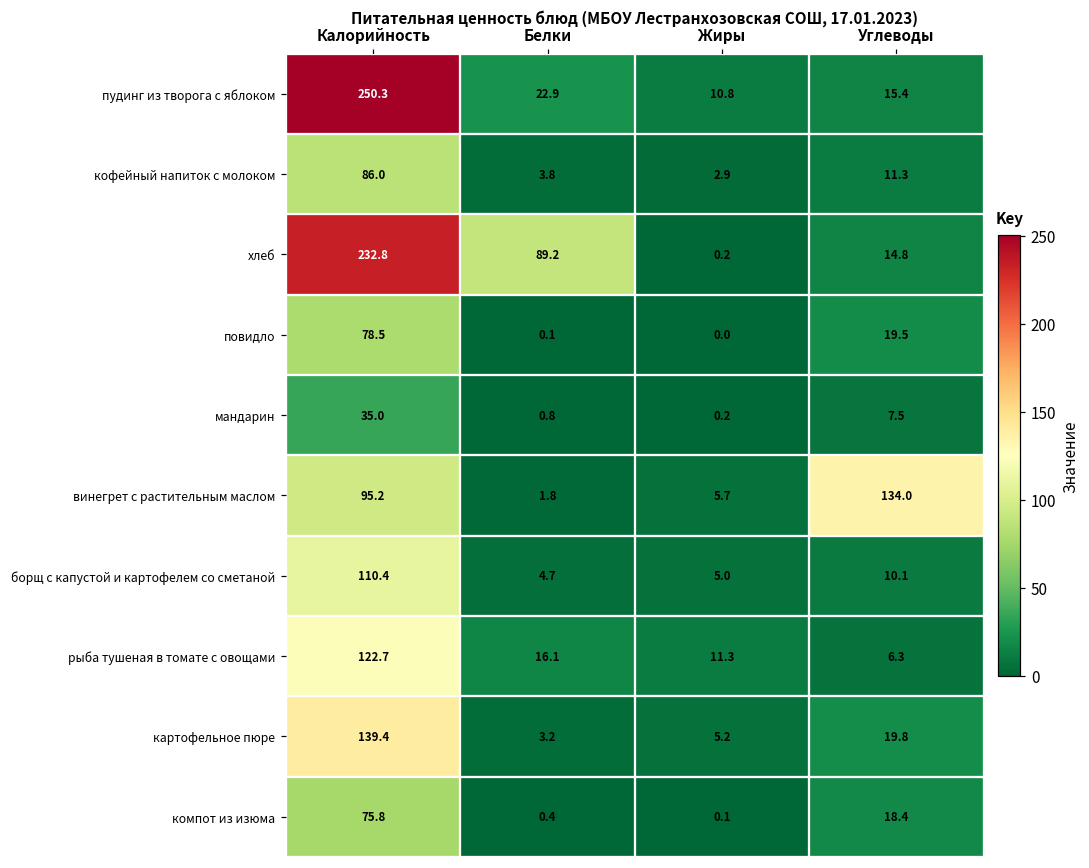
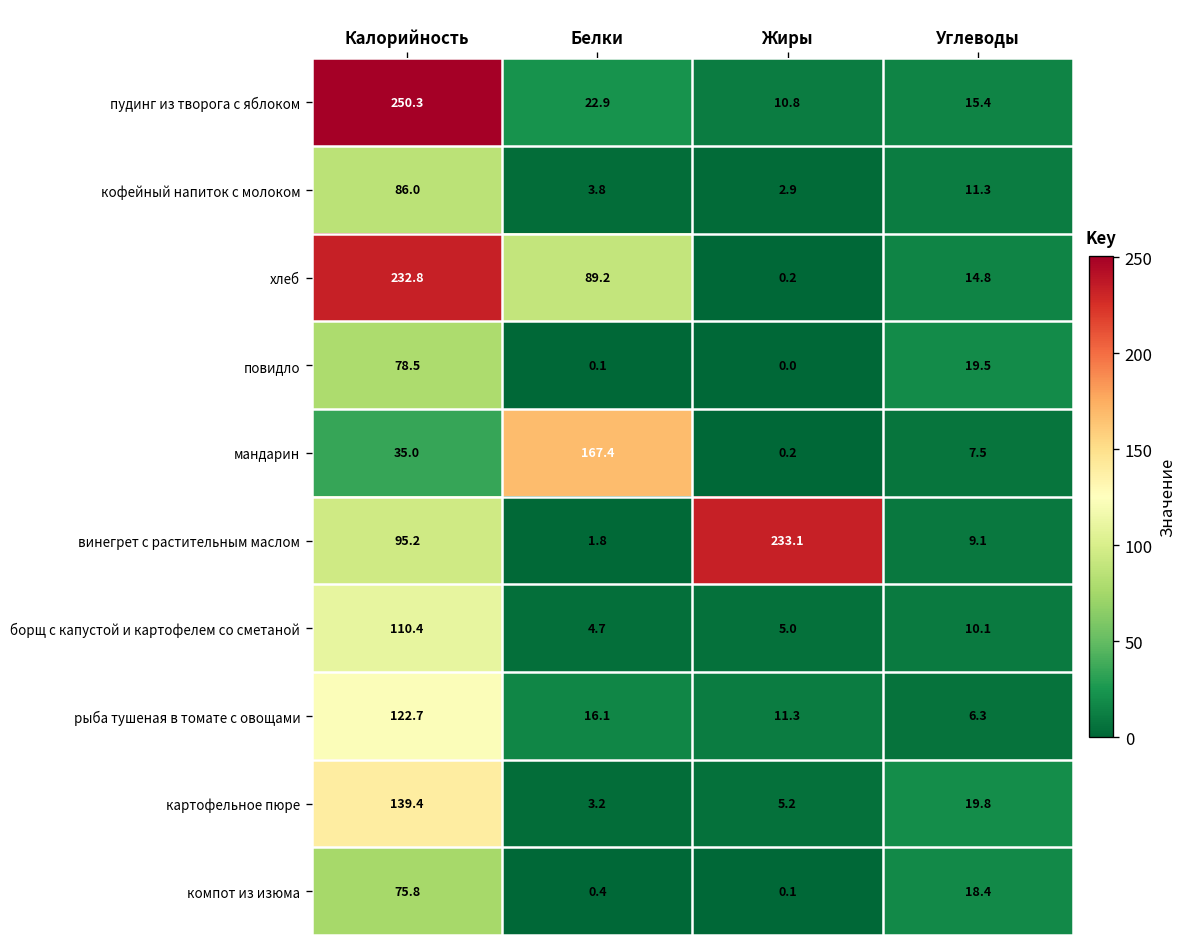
мандарин, Белки: 0.8 -> 167.4
винегрет с растительным маслом, Жиры: 5.7 -> 233.1
винегрет с растительным маслом, Углеводы: 134.0 -> 9.1
